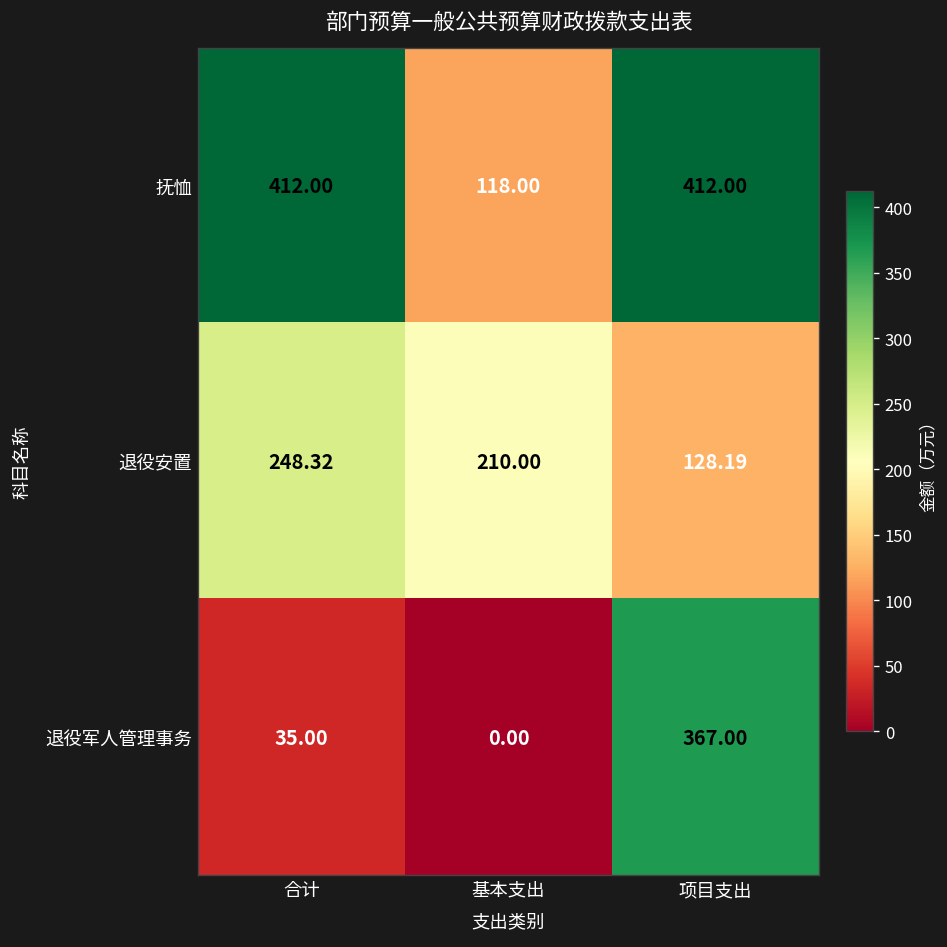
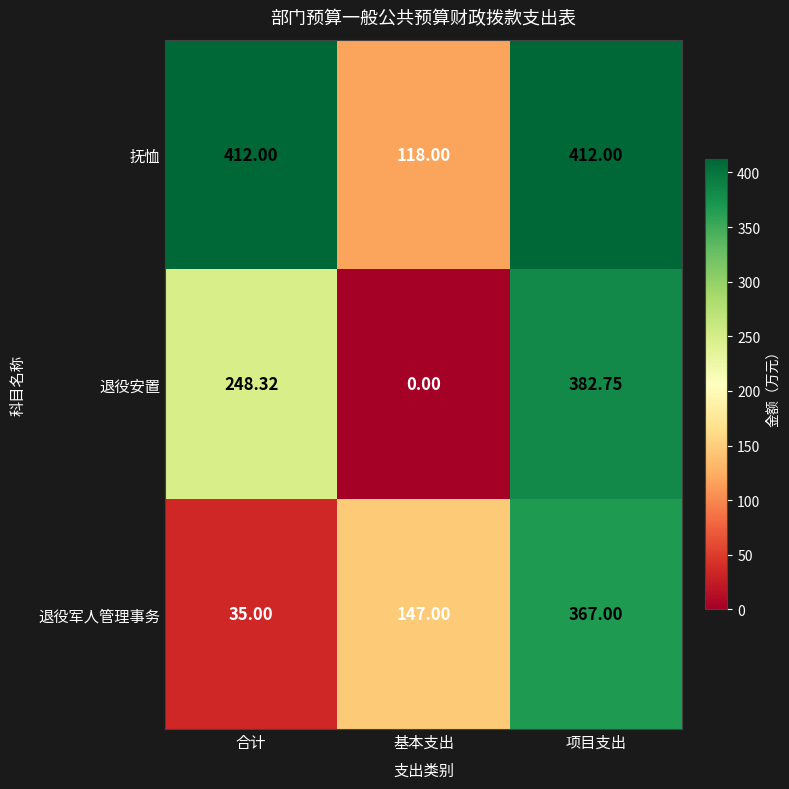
退役安置, 基本支出: 210.00 -> 0.00
退役安置, 项目支出: 128.19 -> 382.75
退役军人管理事务, 基本支出: 0.00 -> 147.00
